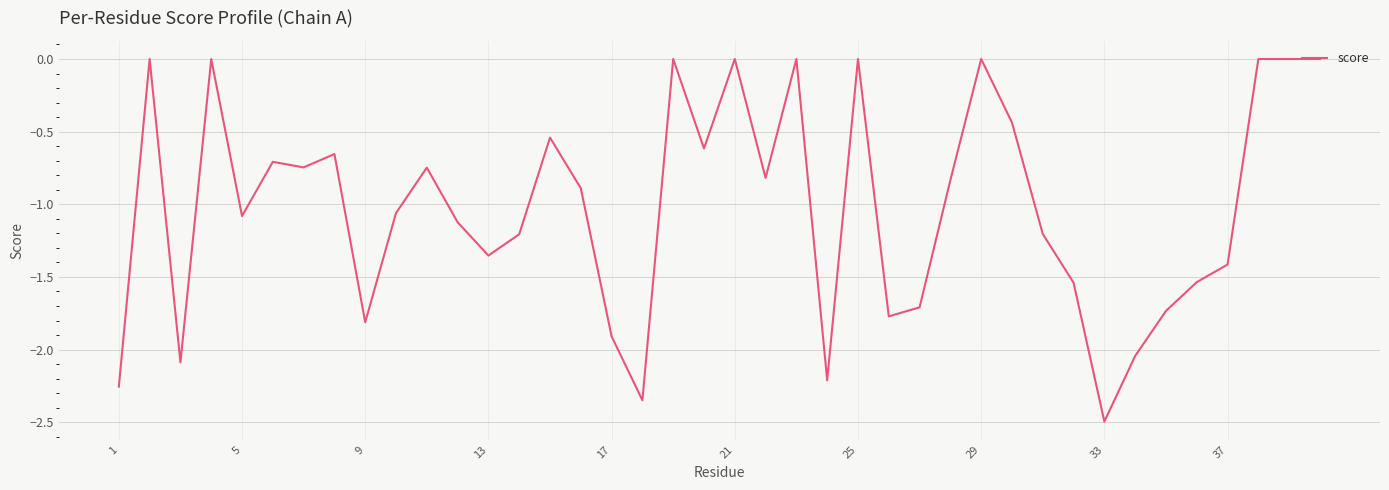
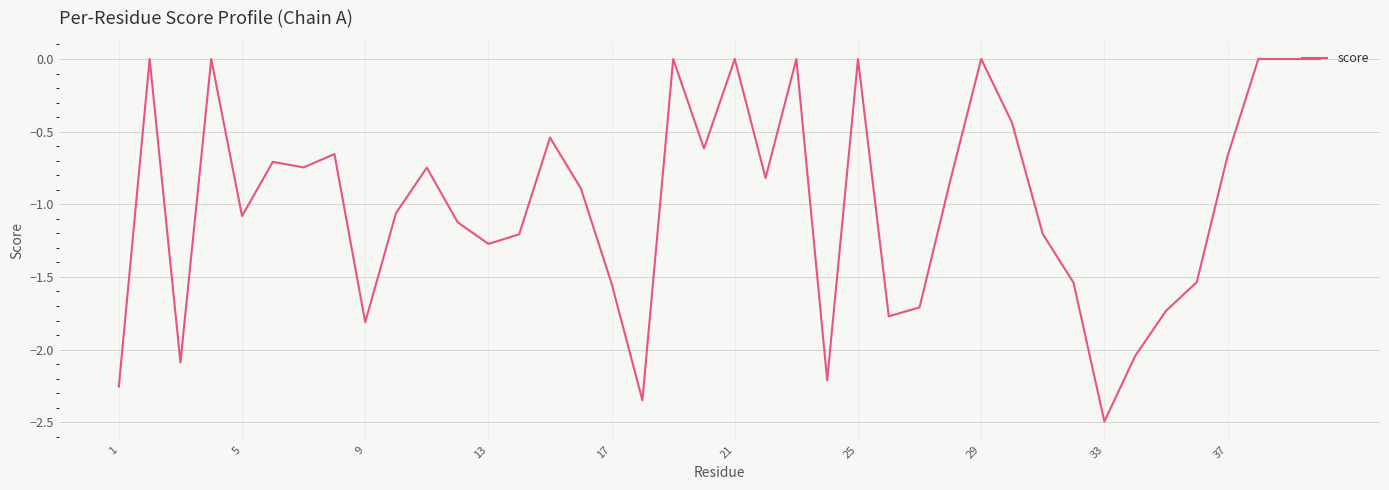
13: -1.35 -> -1.27
17: -1.91 -> -1.55
37: -1.41 -> -0.67
